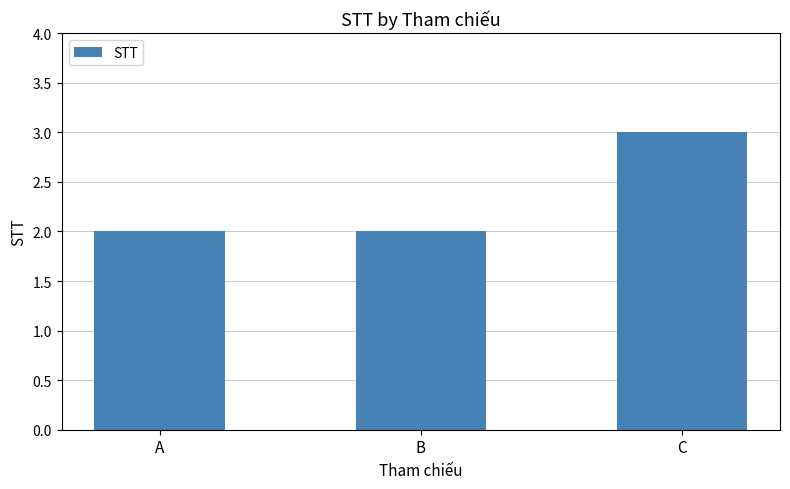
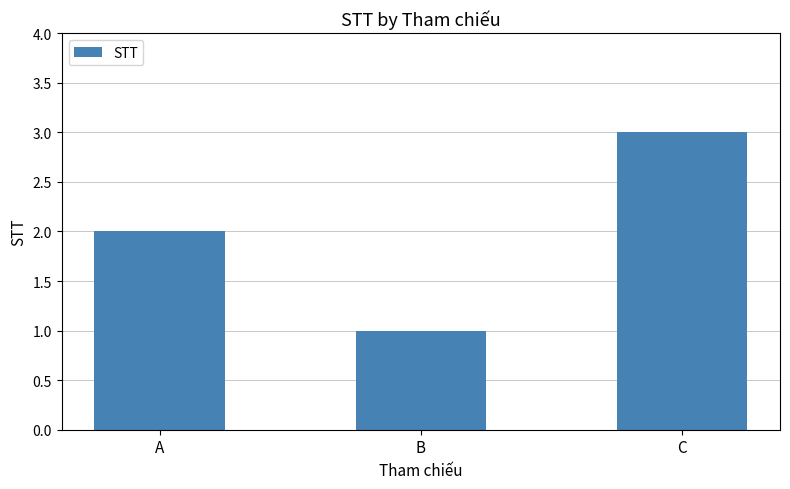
B: 2 -> 1
